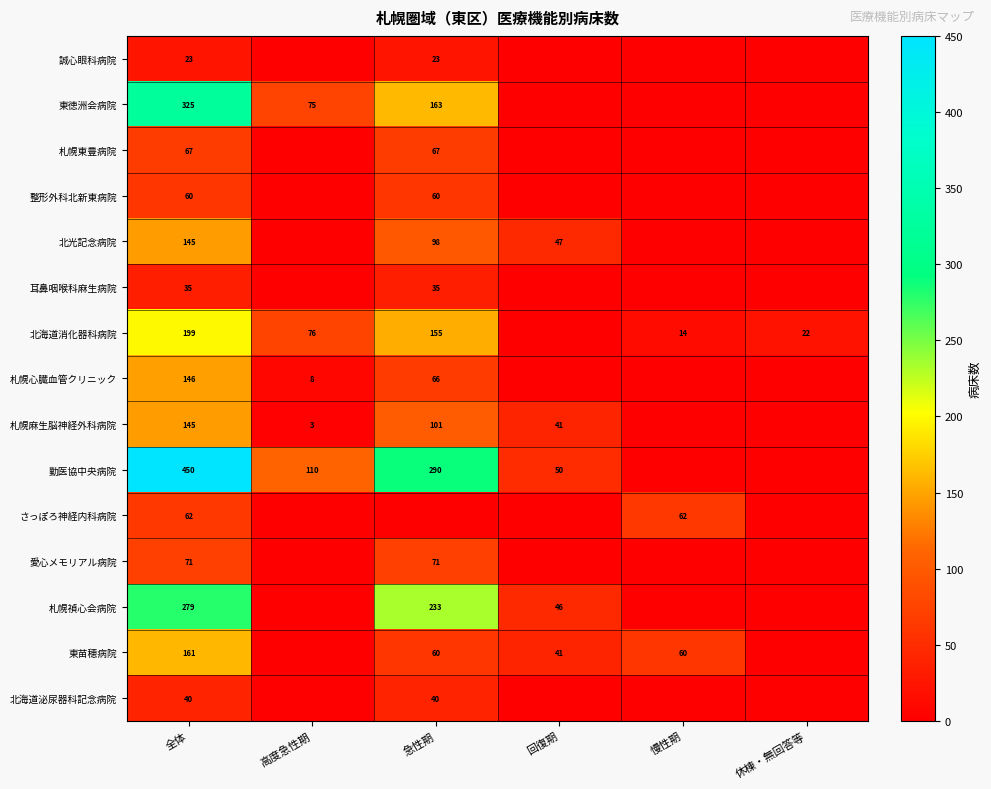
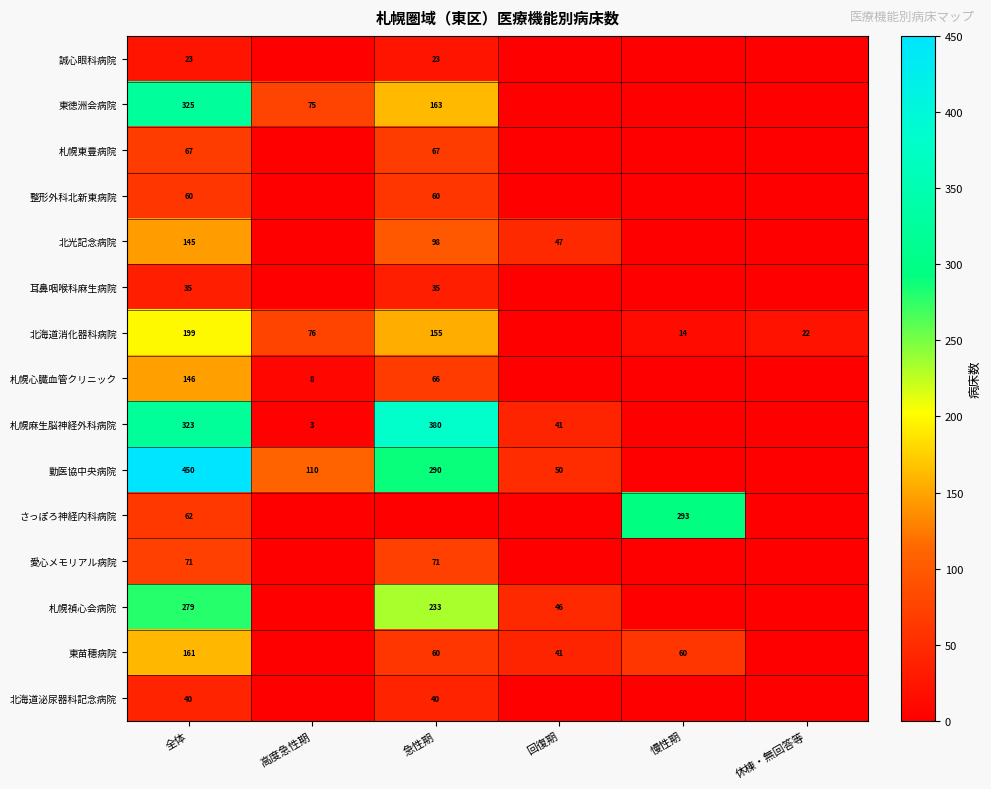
札幌麻生脳神経外科病院, 全体: 145 -> 323
札幌麻生脳神経外科病院, 急性期: 101 -> 380
さっぽろ神経内科病院, 慢性期: 62 -> 293
